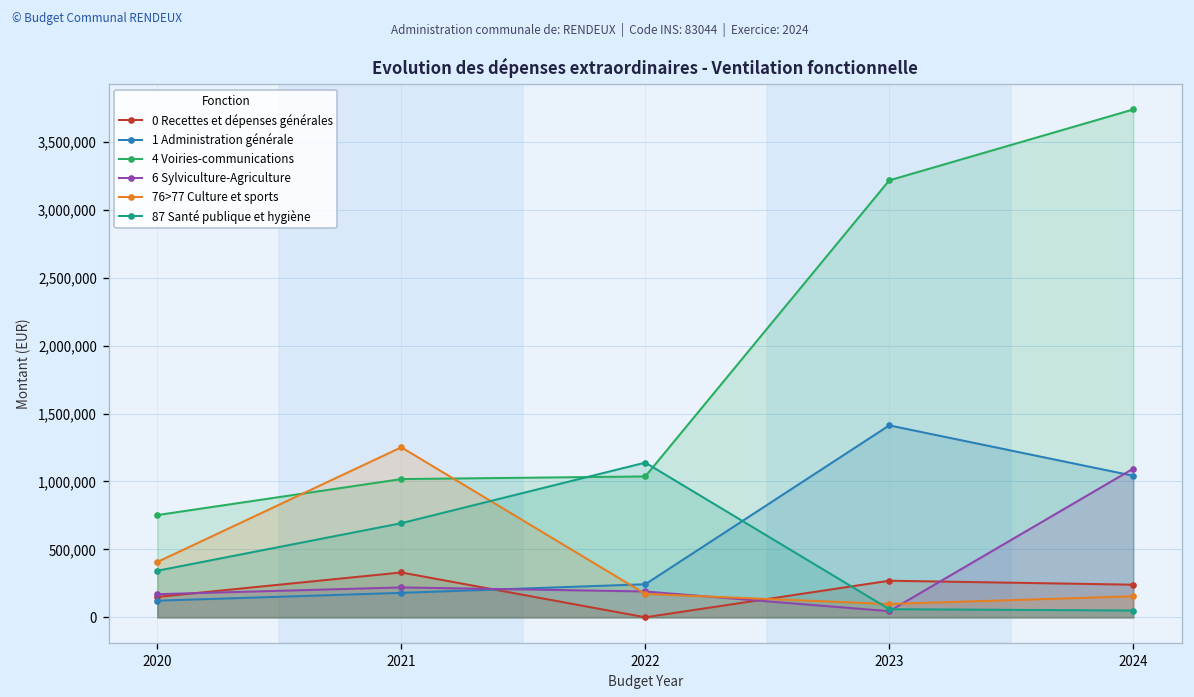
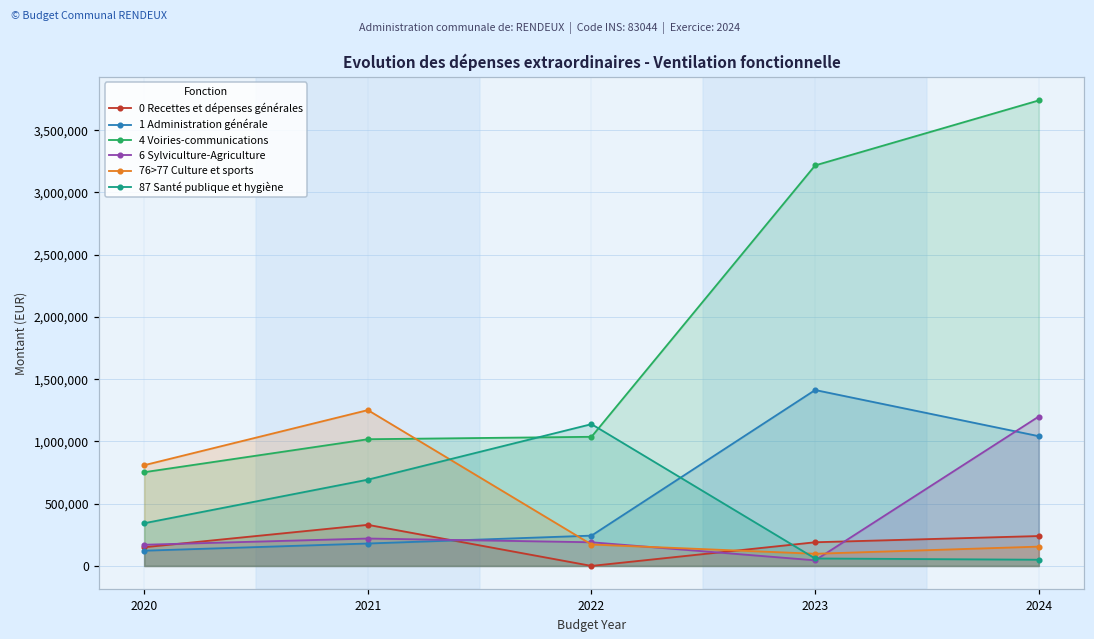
76>77 Culture et sports, 2020: 410,000 -> 810,000
0 Recettes et dépenses générales, 2023: 270,000 -> 190,000
6 Sylviculture-Agriculture, 2024: 1,090,000 -> 1,200,000
